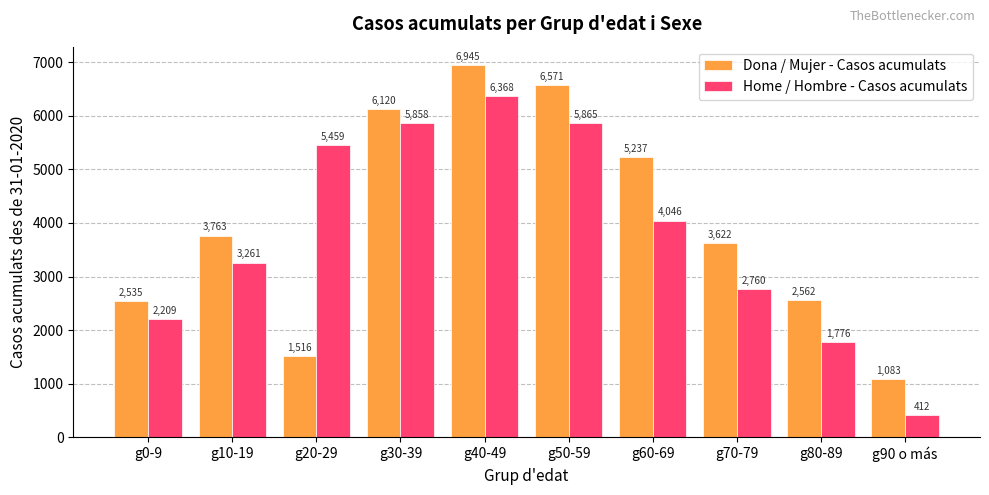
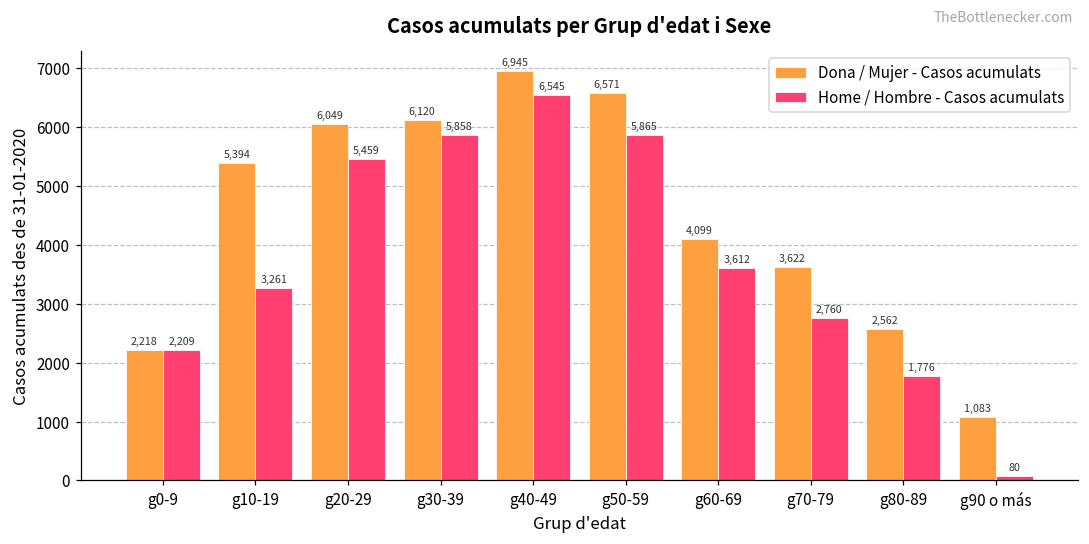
Dona / Mujer - Casos acumulats, g0-9: 2,535 -> 2,218
Dona / Mujer - Casos acumulats, g10-19: 3,763 -> 5,394
Dona / Mujer - Casos acumulats, g20-29: 1,516 -> 6,049
Home / Hombre - Casos acumulats, g40-49: 6,368 -> 6,545
Dona / Mujer - Casos acumulats, g60-69: 5,237 -> 4,099
Home / Hombre - Casos acumulats, g60-69: 4,046 -> 3,612
Home / Hombre - Casos acumulats, g90 o más: 412 -> 80
